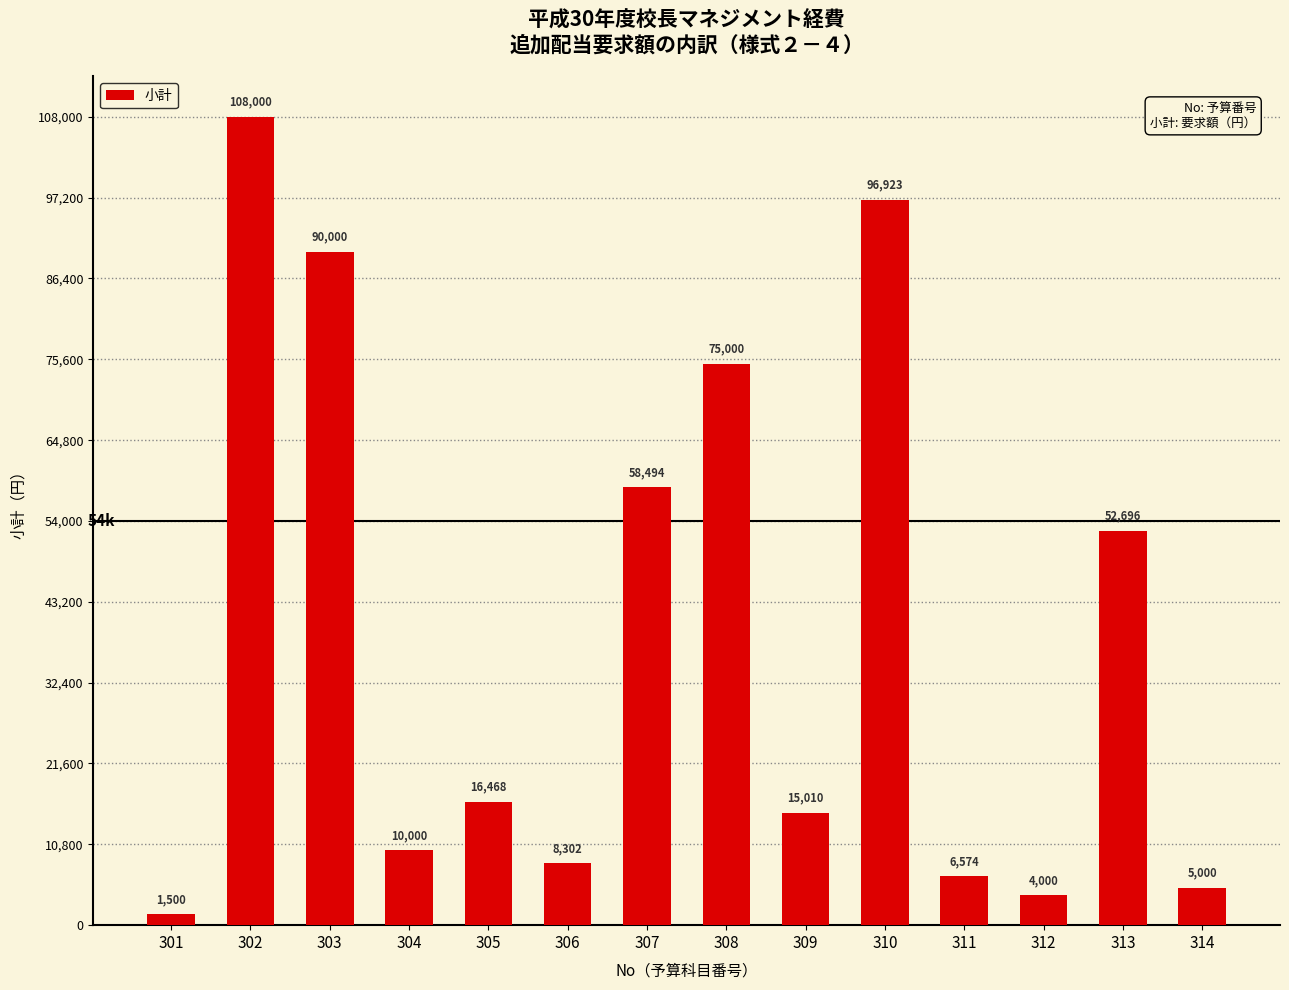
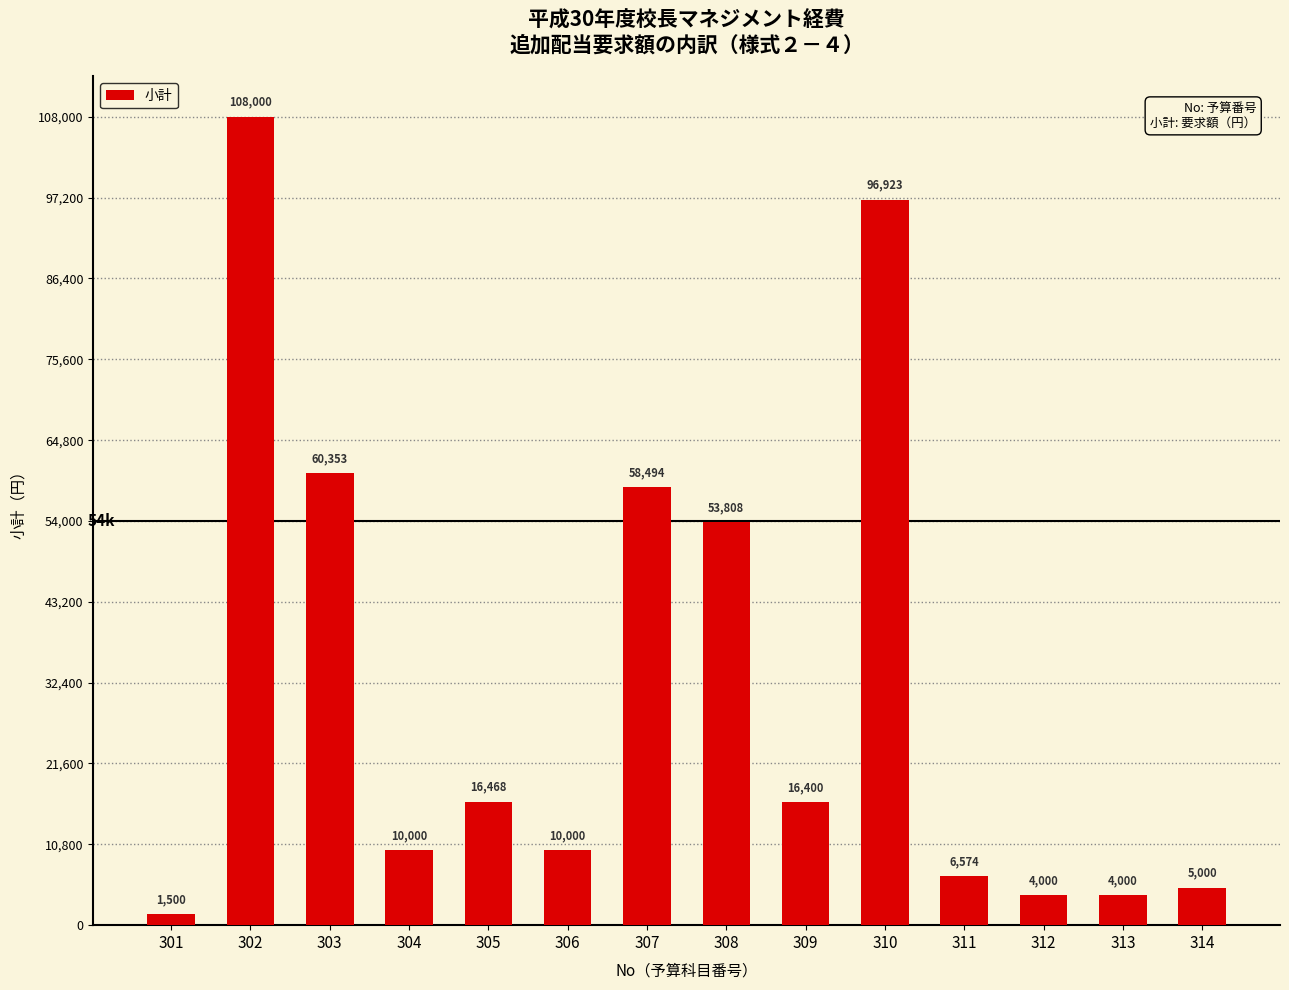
303: 90,000 -> 60,353
306: 8,302 -> 10,000
308: 75,000 -> 53,808
309: 15,010 -> 16,400
313: 52,696 -> 4,000
